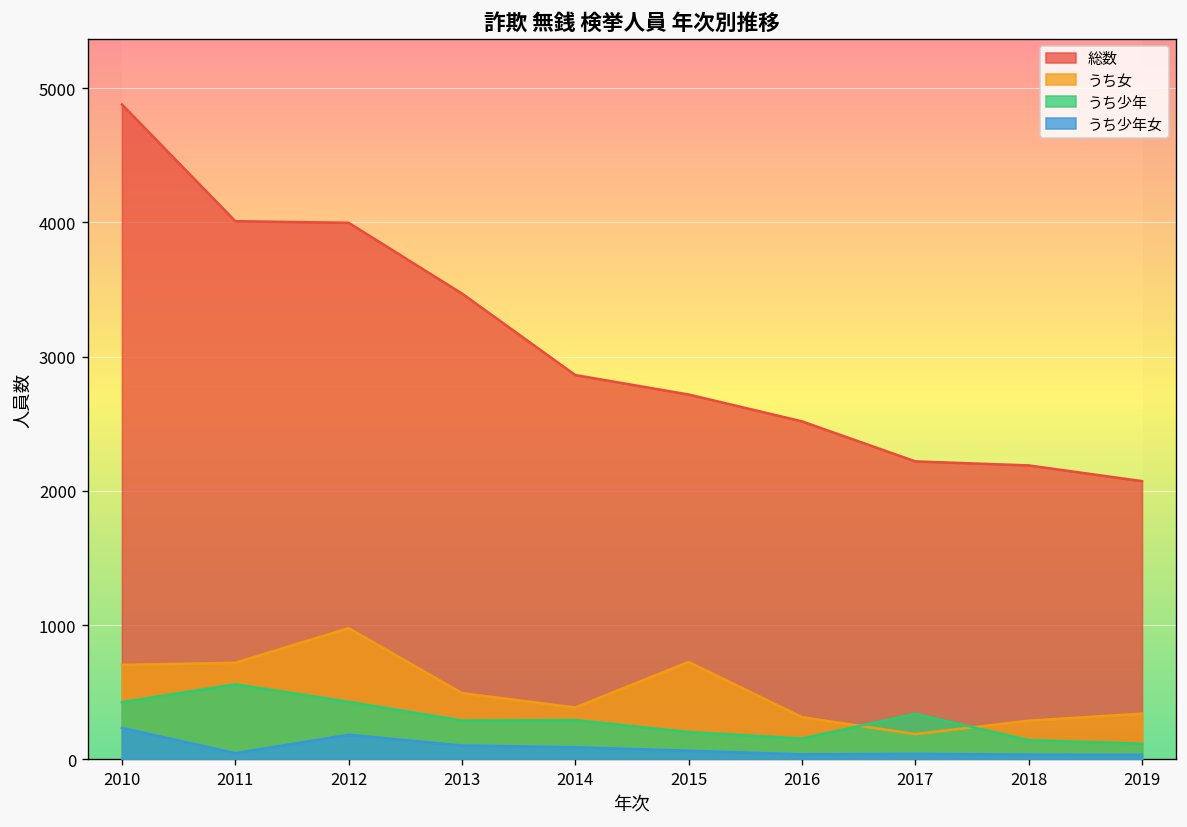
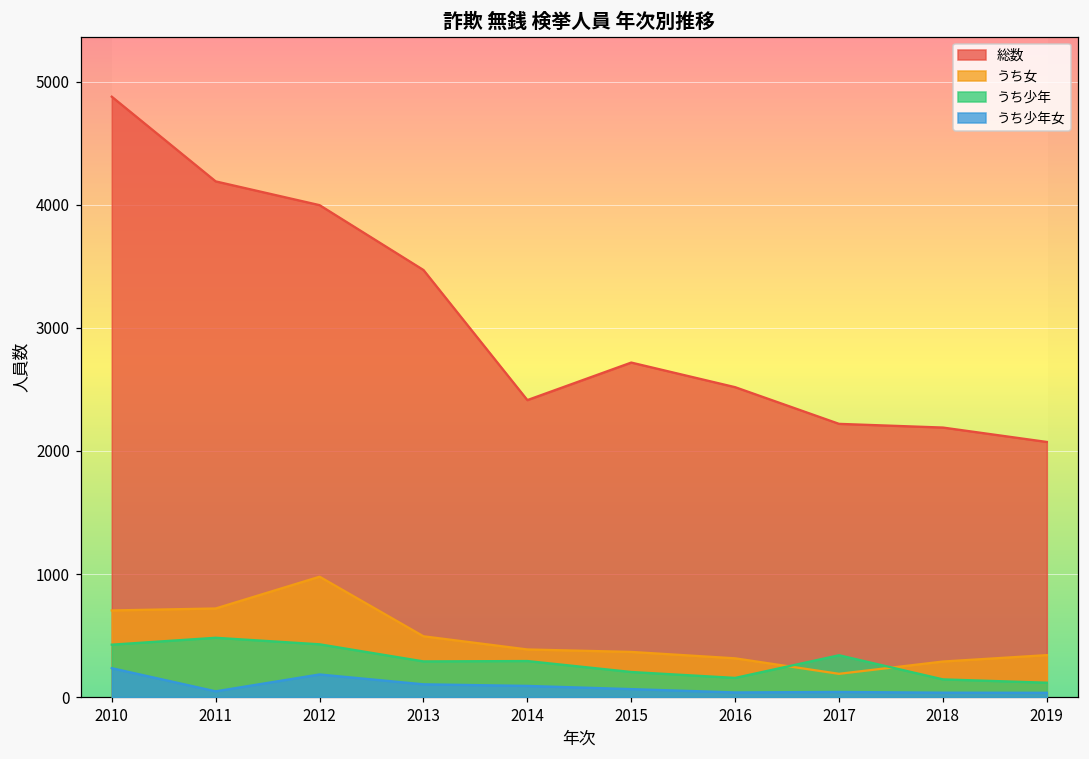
総数, 2011: 4010 -> 4190
うち少年, 2011: 560 -> 480
総数, 2014: 2860 -> 2410
うち女, 2015: 730 -> 370
